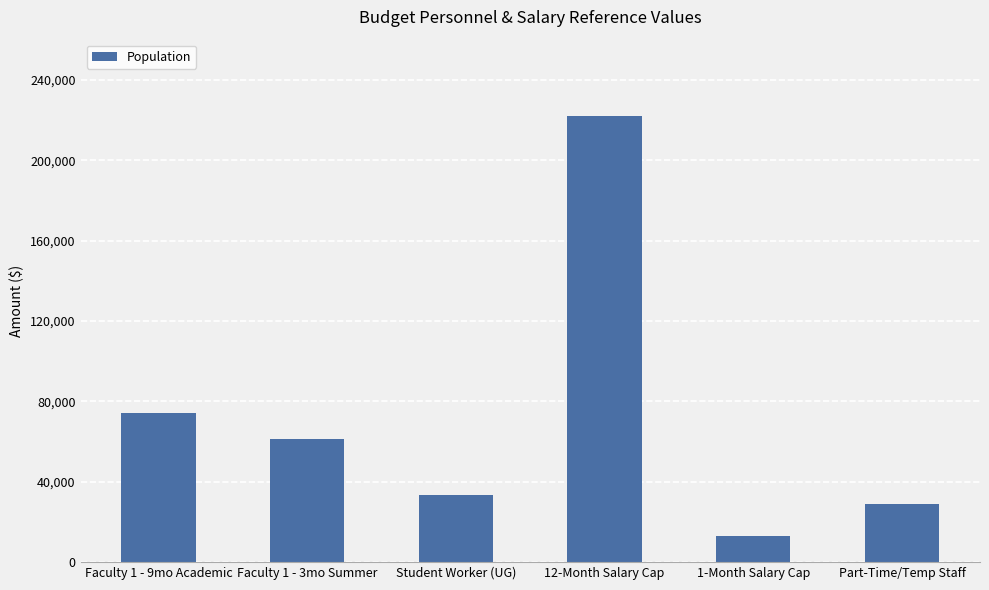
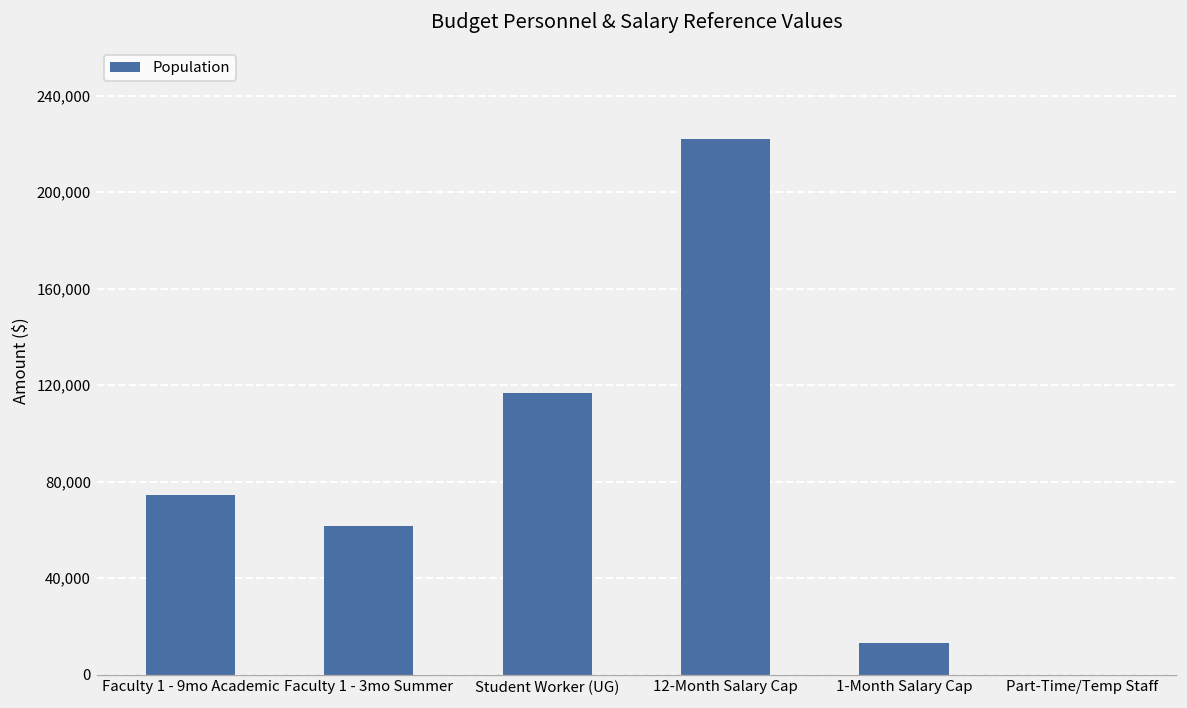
Student Worker (UG): 33,000 -> 117,000
Part-Time/Temp Staff: 29,000 -> 0
